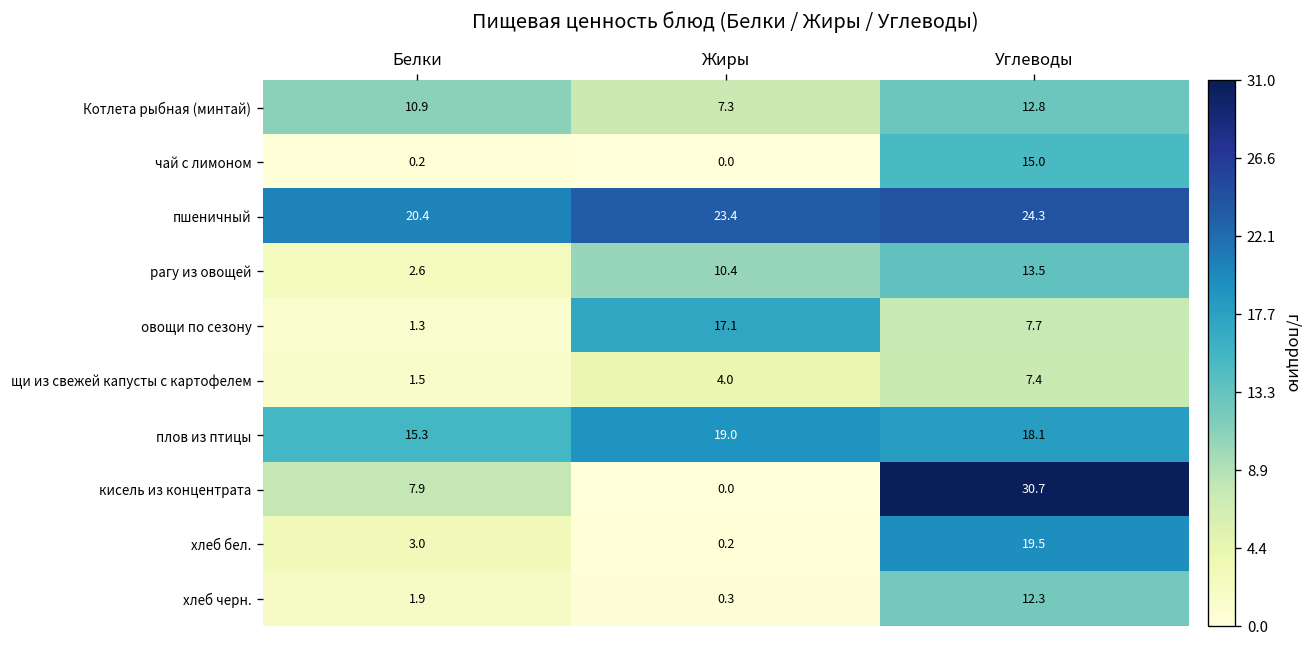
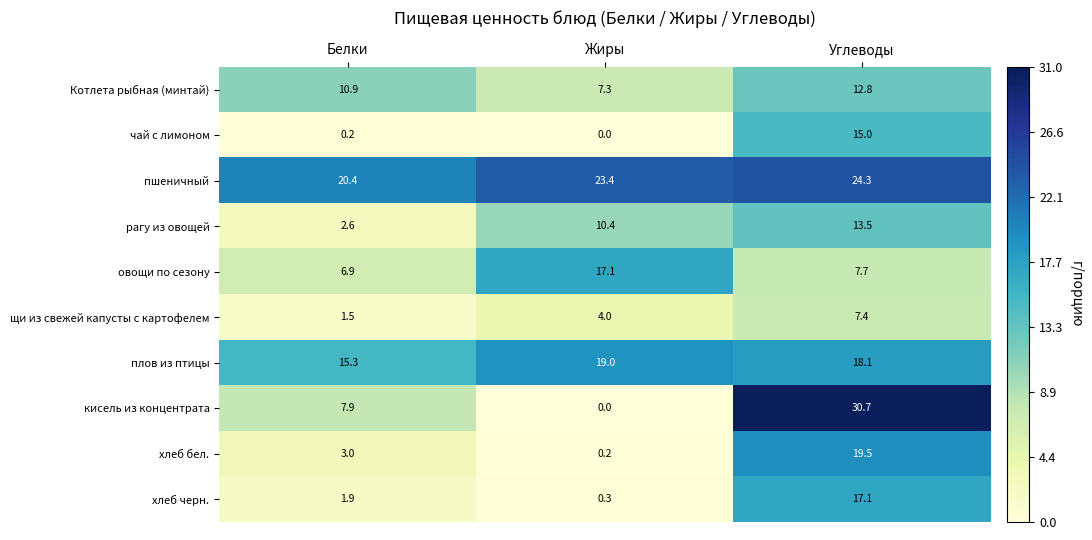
овощи по сезону, Белки: 1.3 -> 6.9
хлеб черн., Углеводы: 12.3 -> 17.1
